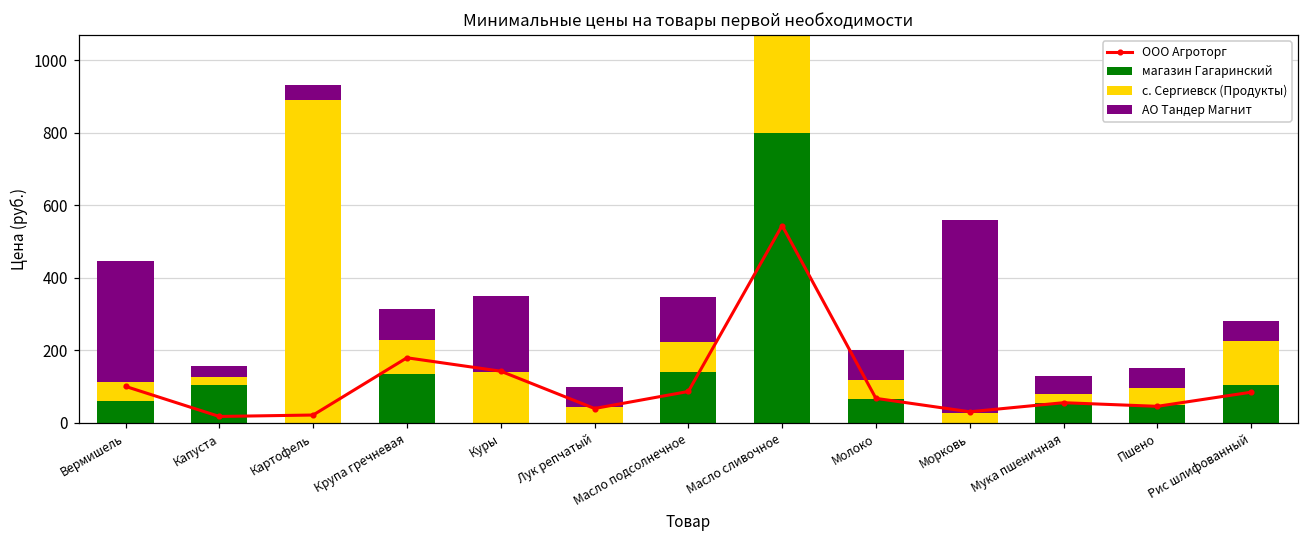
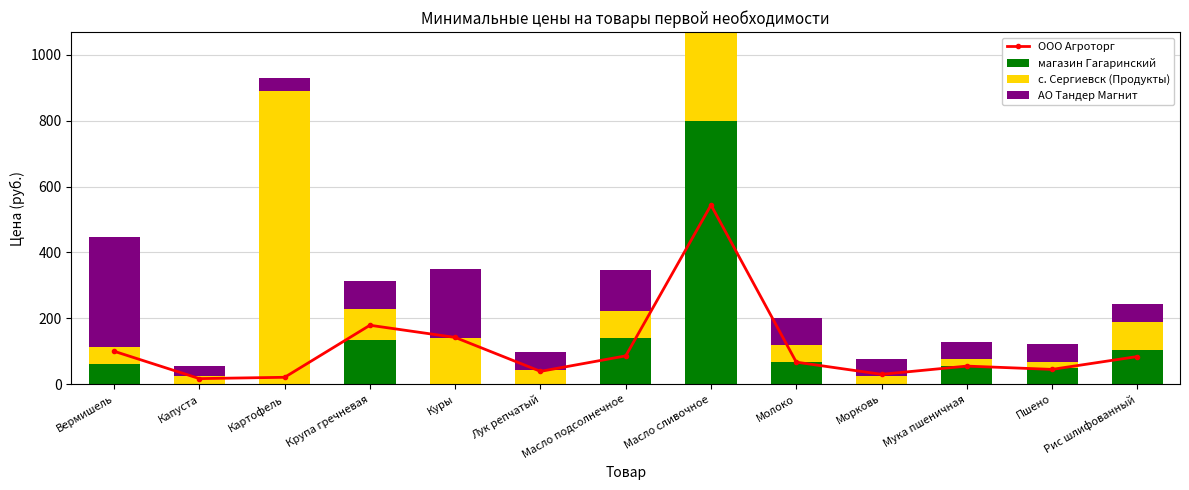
магазин Гагаринский, Капуста: 100 -> 0
АО Тандер Магнит, Морковь: 530 -> 50
с. Сергиевск (Продукты), Пшено: 50 -> 20
с. Сергиевск (Продукты), Рис шлифованный: 120 -> 80
